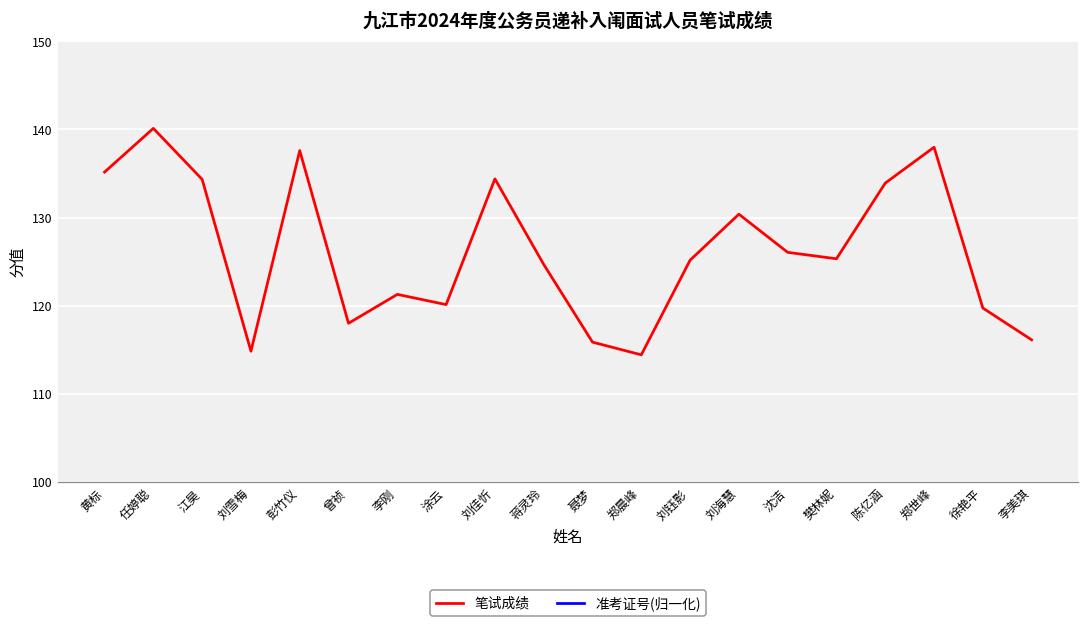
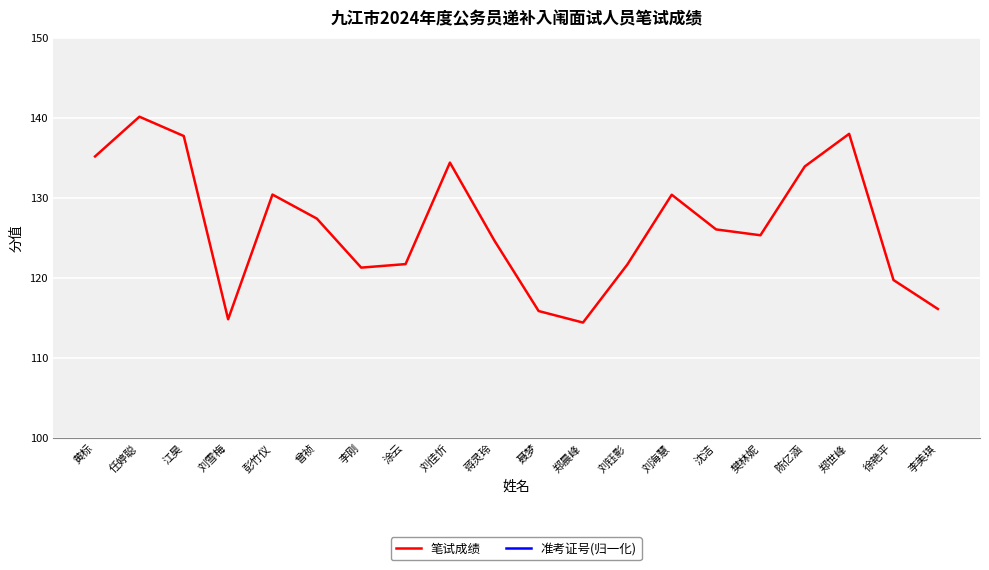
笔试成绩, 江昊: 134 -> 138
笔试成绩, 彭竹仪: 138 -> 130
笔试成绩, 曾祯: 118 -> 127
笔试成绩, 涂云: 120 -> 122
笔试成绩, 刘钰影: 125 -> 122
